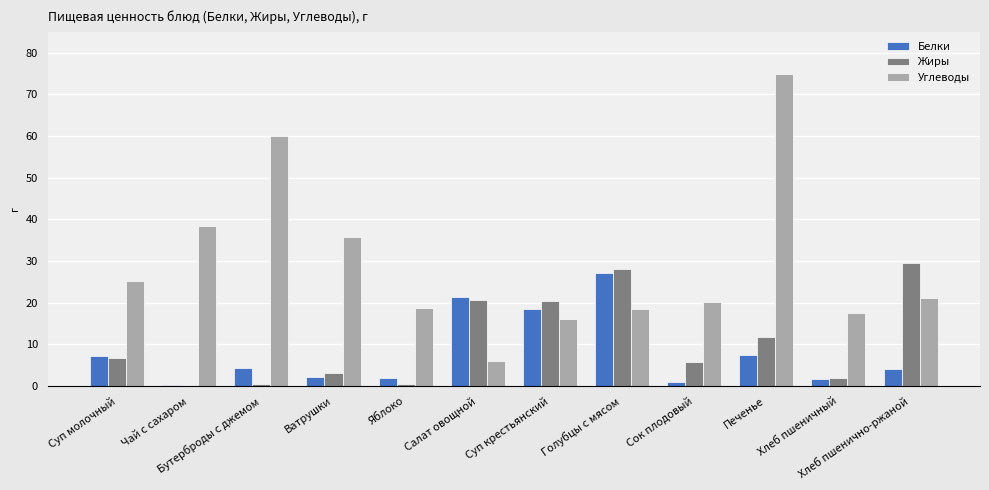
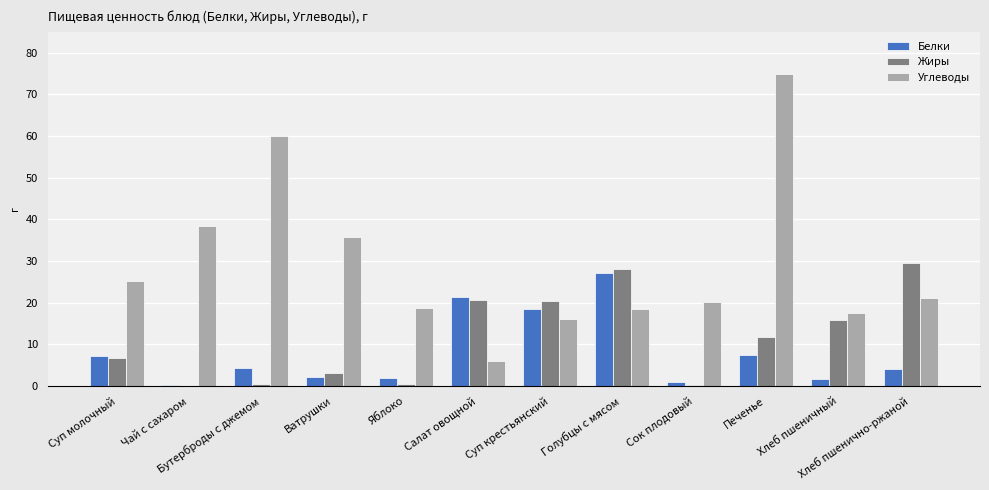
Жиры, Сок плодовый: 6 -> 0
Жиры, Хлеб пшеничный: 2 -> 16
